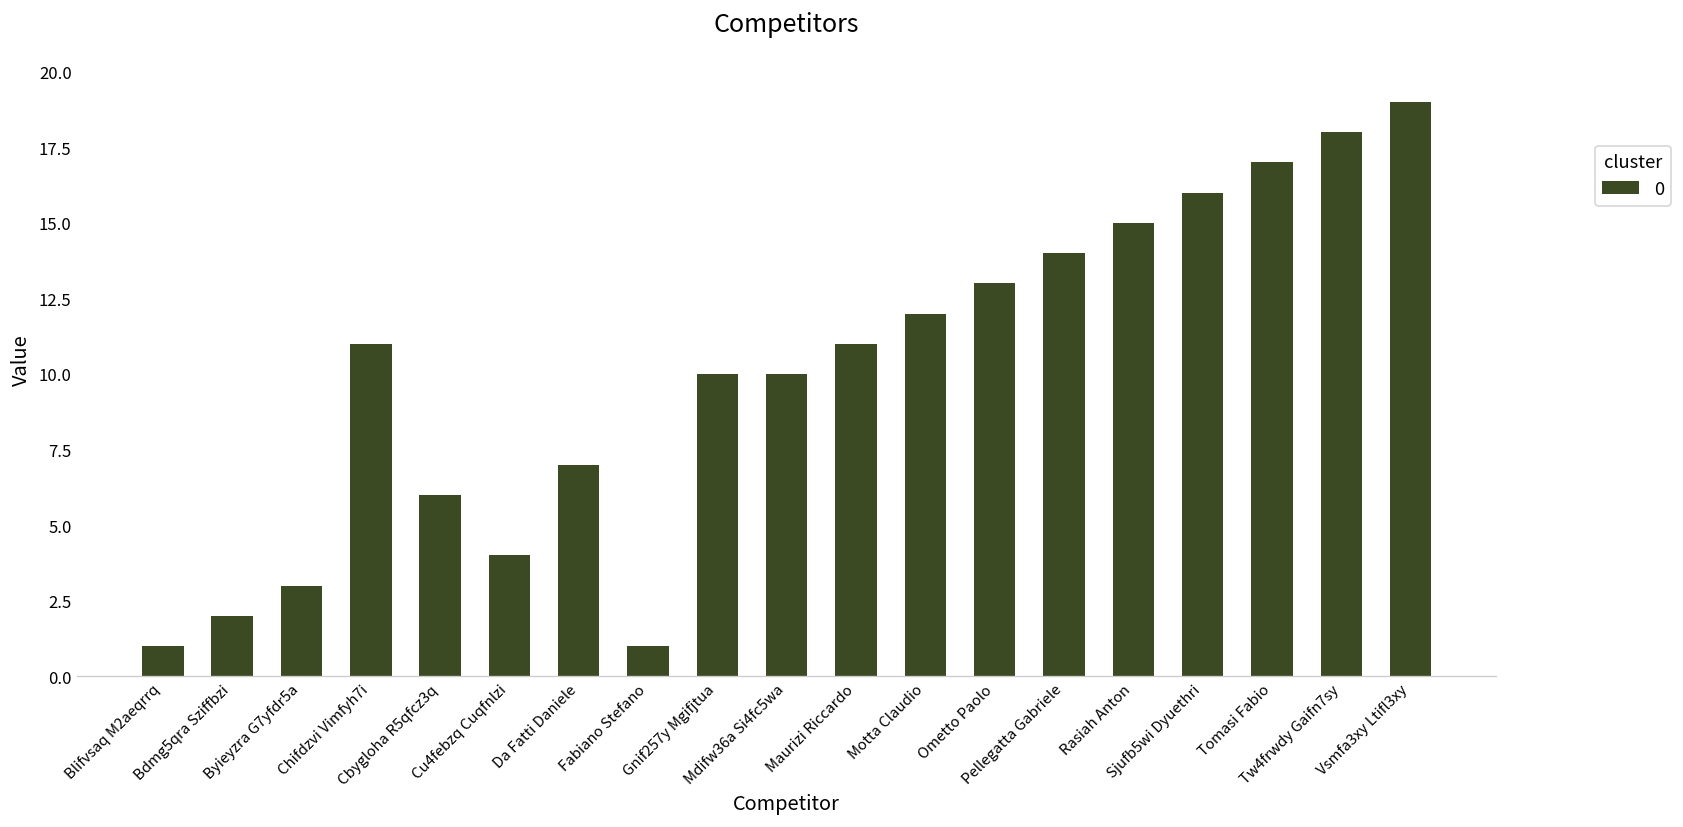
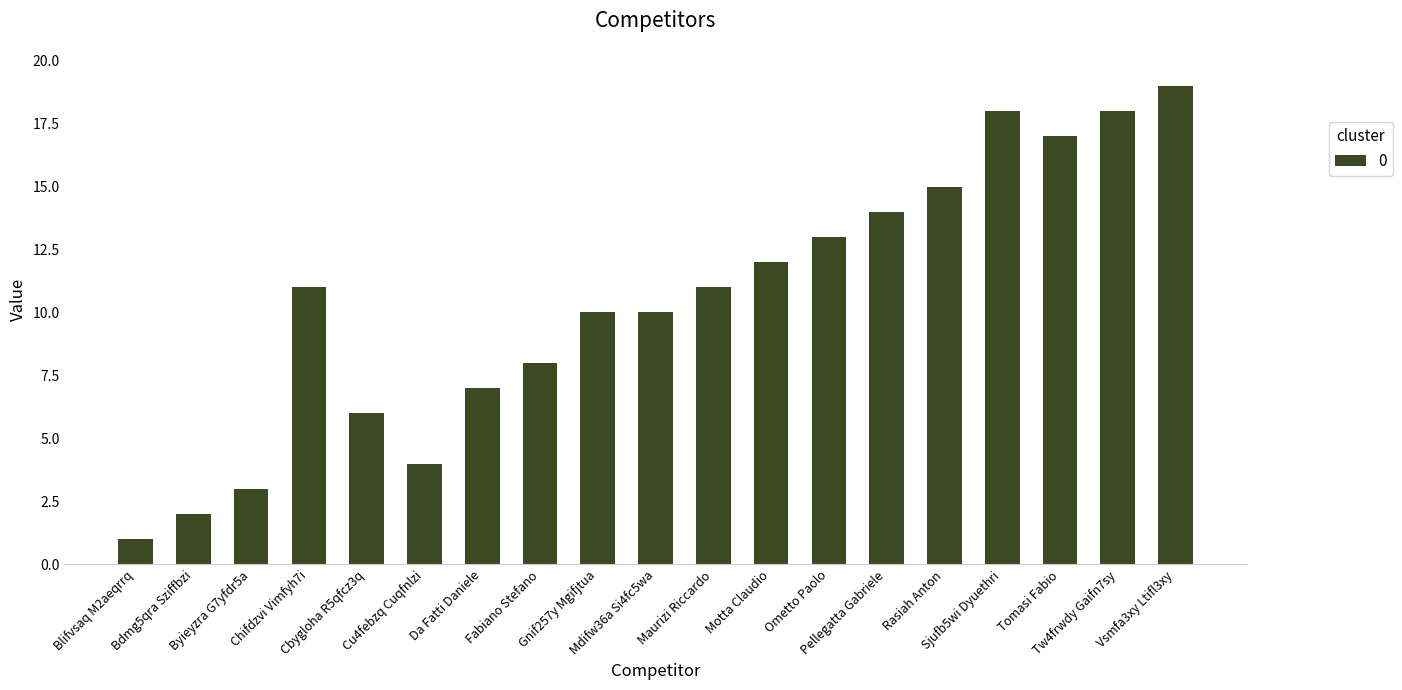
Fabiano Stefano: 1 -> 8
Sjufb5wi Dyuethri: 16 -> 18
